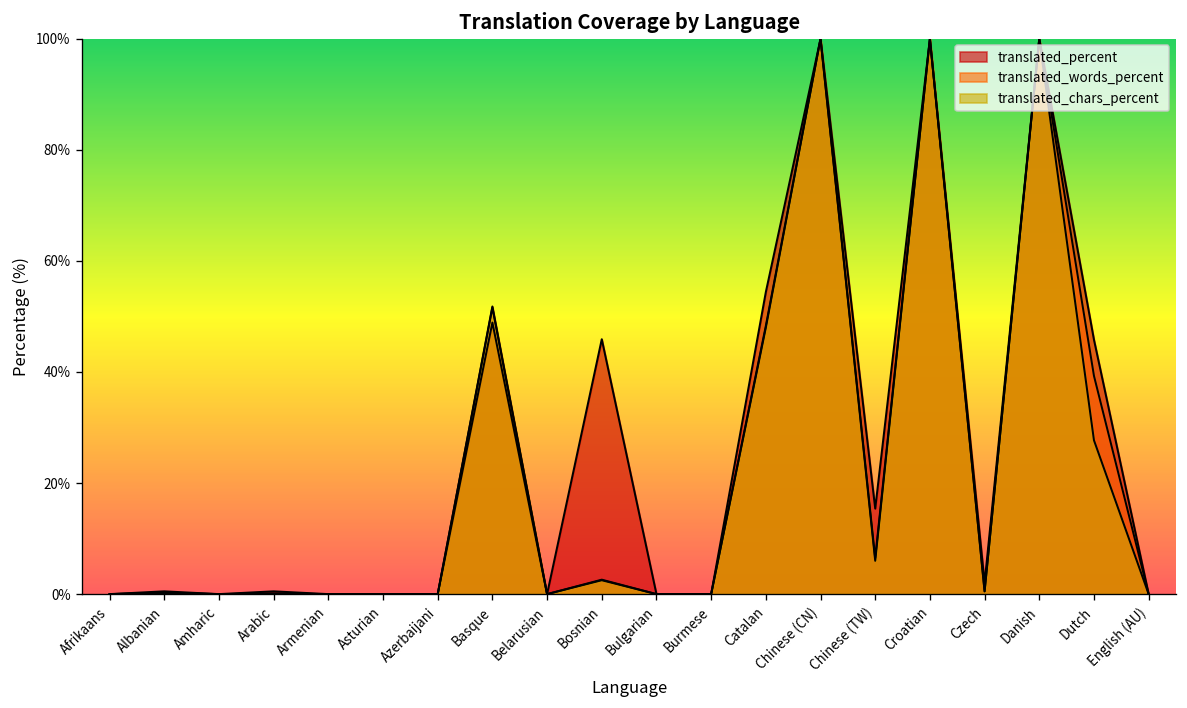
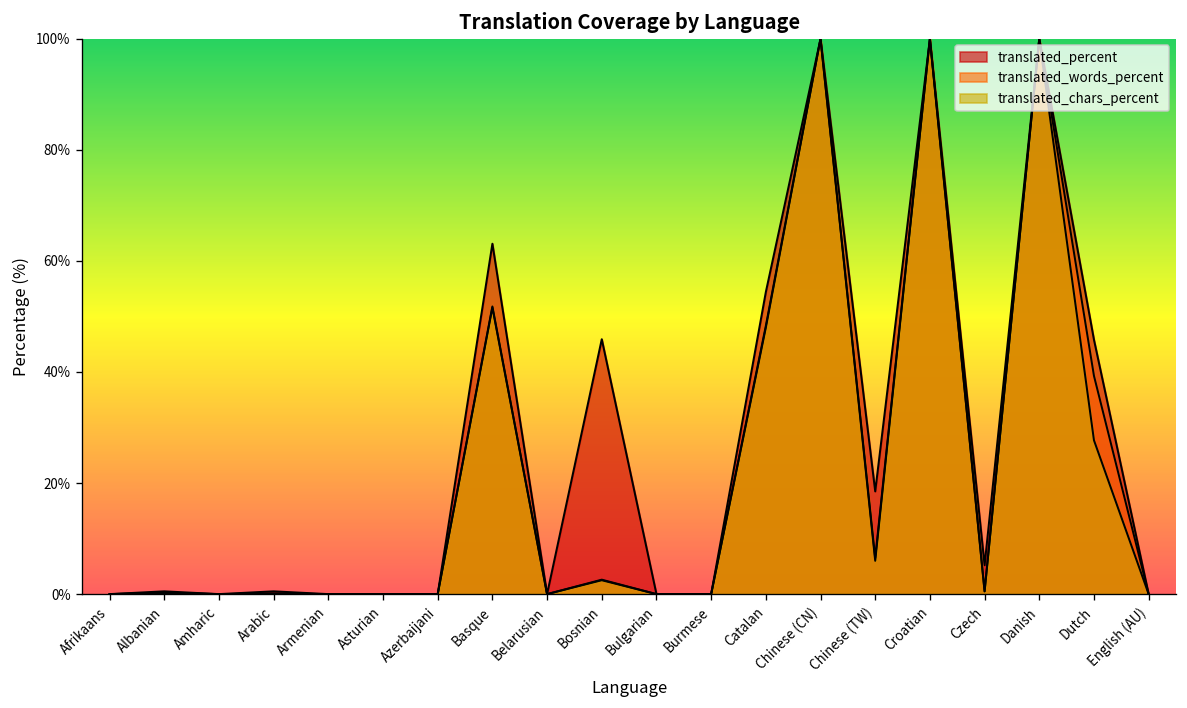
translated_percent, Basque: 49% -> 63%
translated_percent, Chinese (TW): 15% -> 19%
translated_percent, Czech: 2% -> 5%
